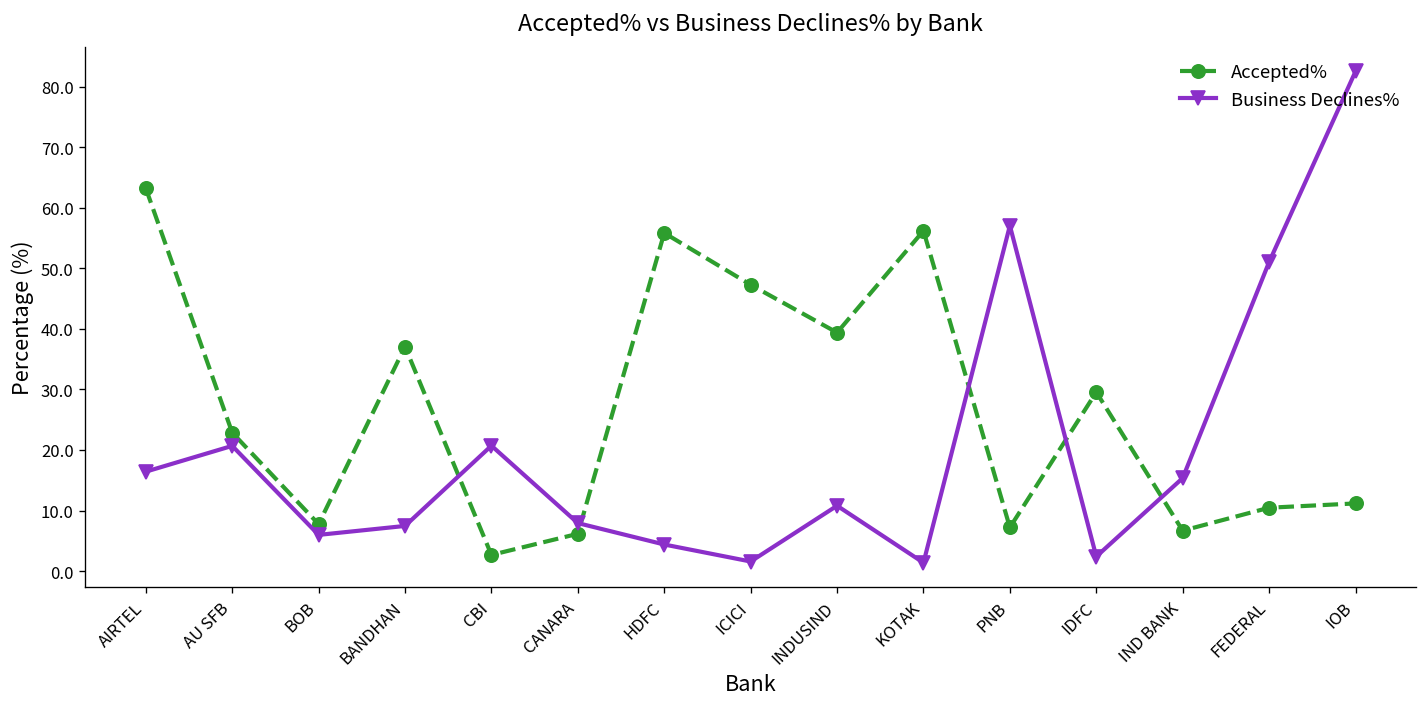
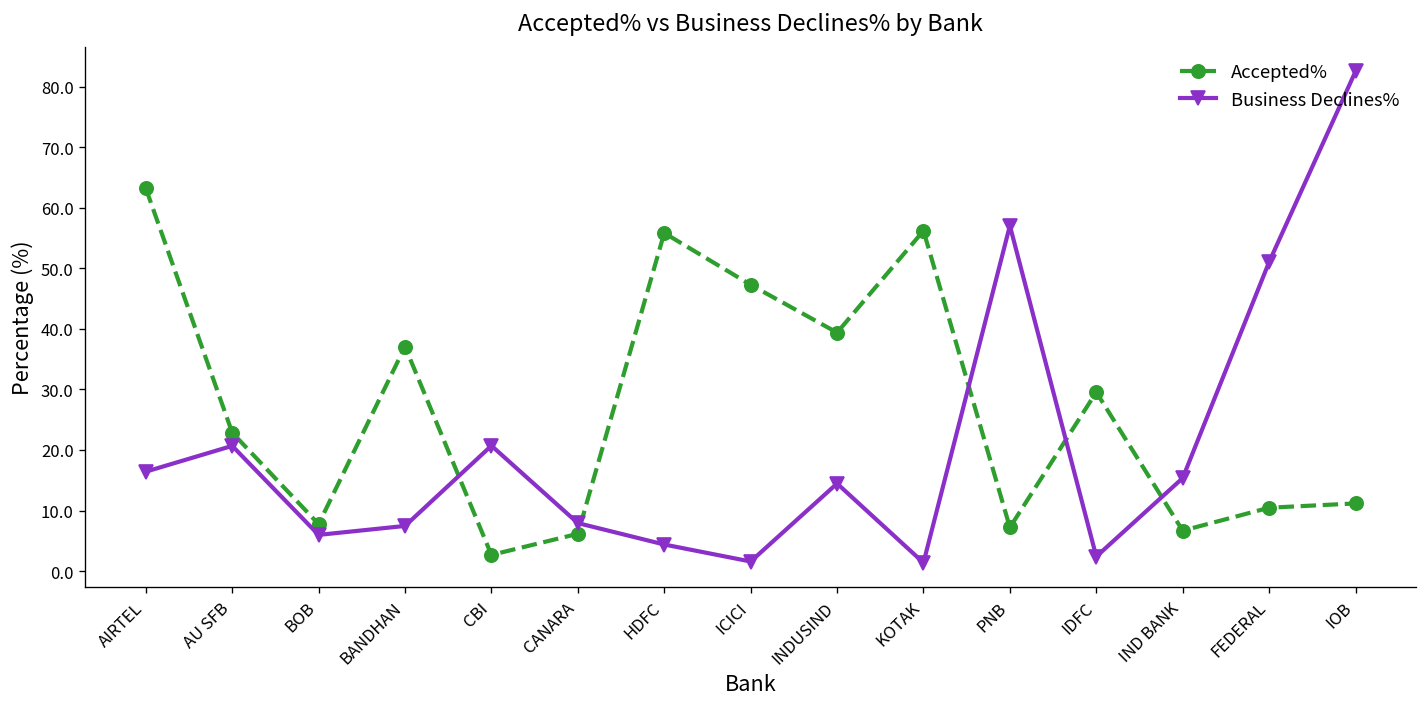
Business Declines%, INDUSIND: 11 -> 14
